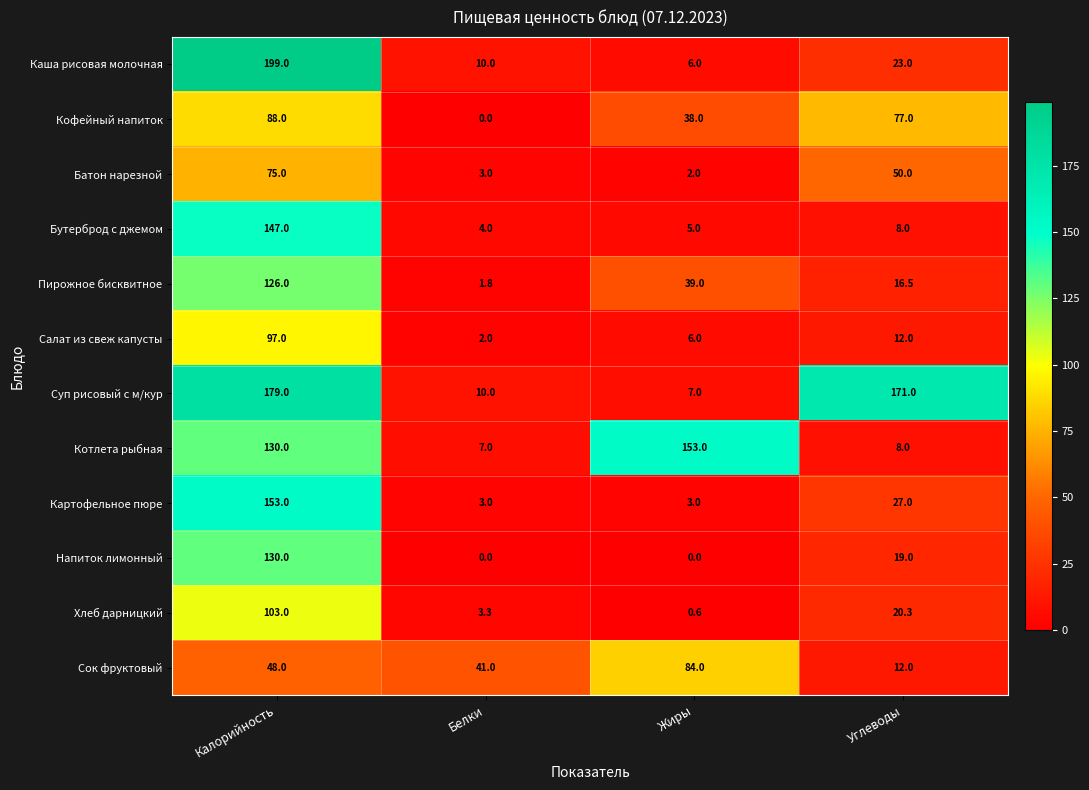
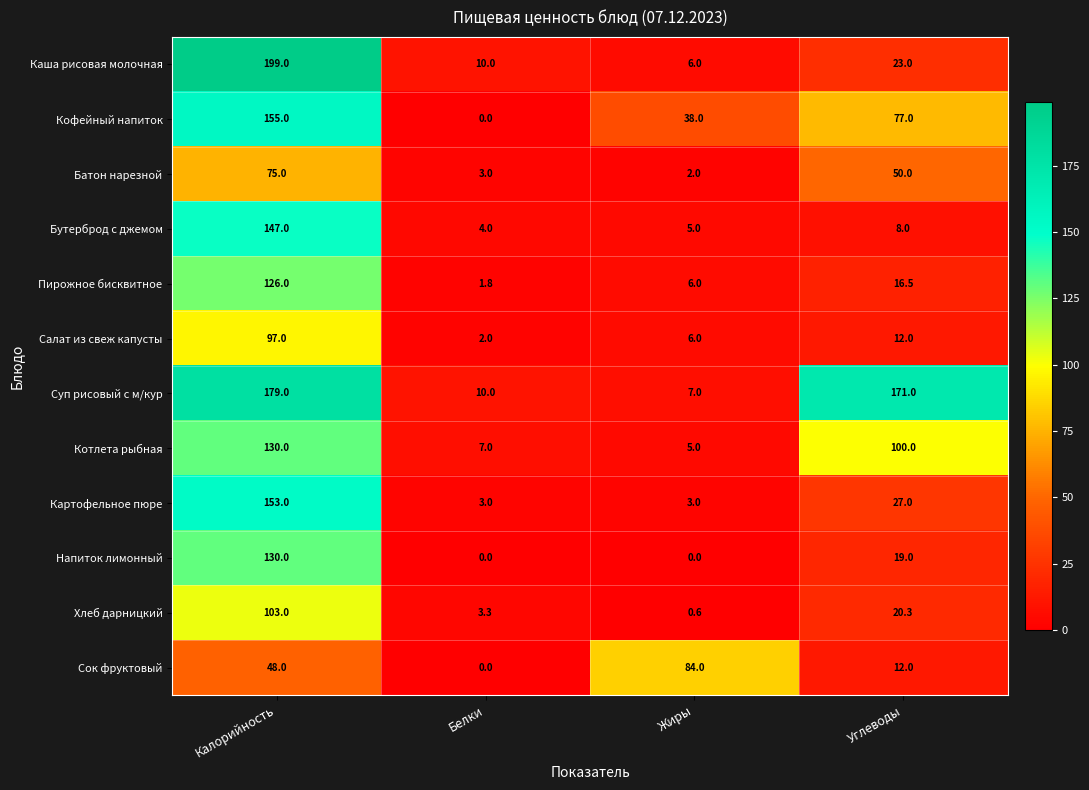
Кофейный напиток, Калорийность: 88.0 -> 155.0
Пирожное бисквитное, Жиры: 39.0 -> 6.0
Котлета рыбная, Жиры: 153.0 -> 5.0
Котлета рыбная, Углеводы: 8.0 -> 100.0
Сок фруктовый, Белки: 41.0 -> 0.0
